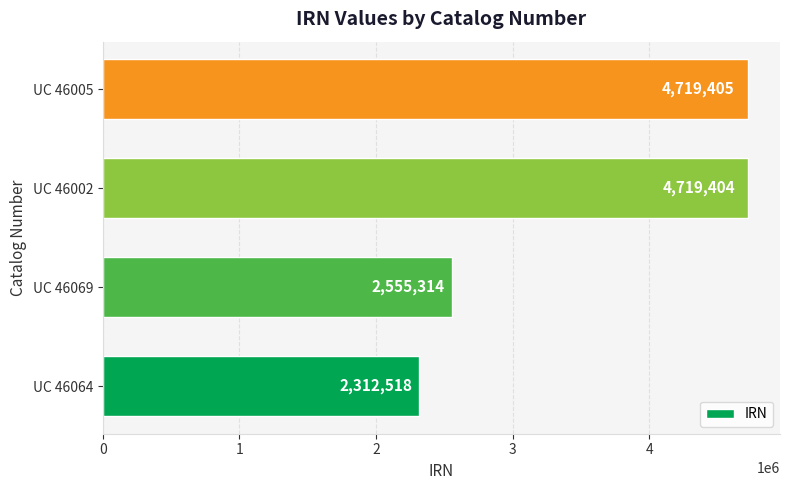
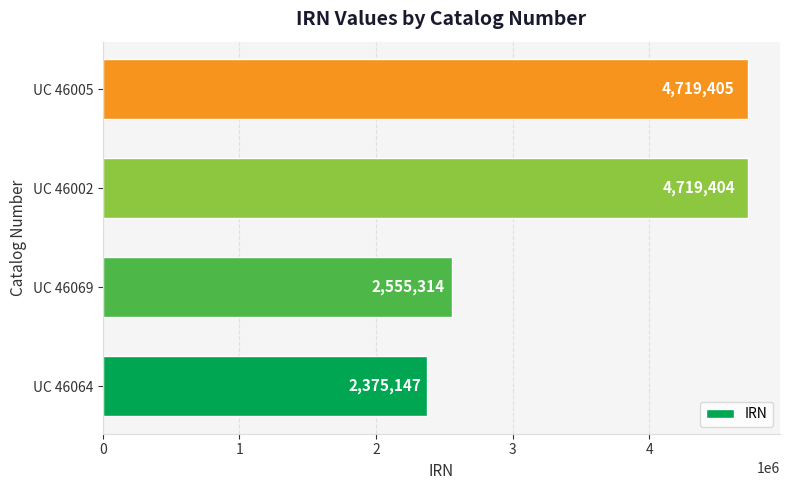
UC 46064: 2,312,518 -> 2,375,147
